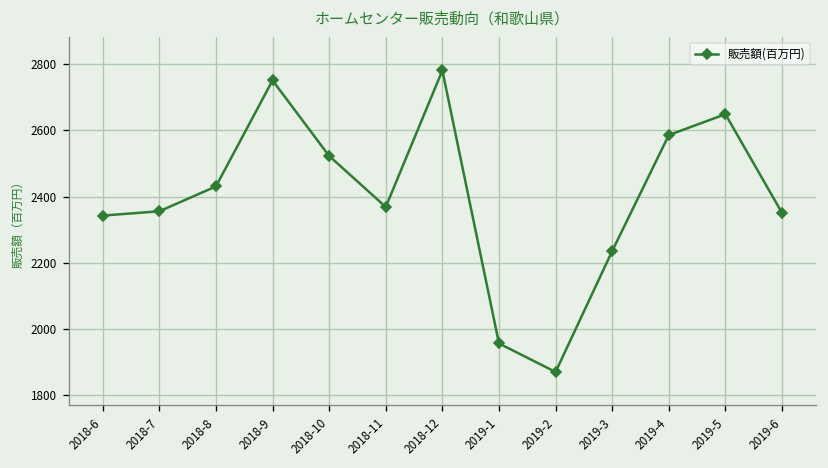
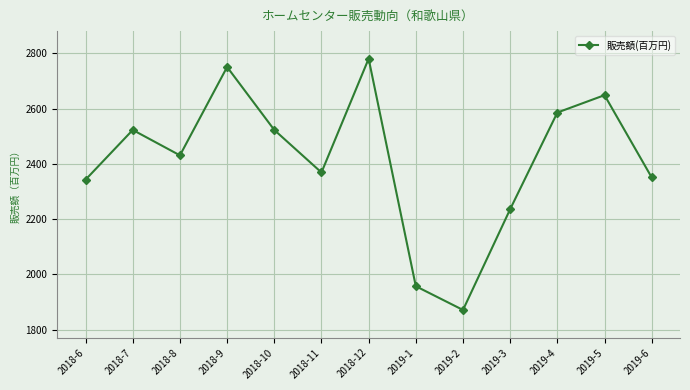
2018-7: 2360 -> 2520
